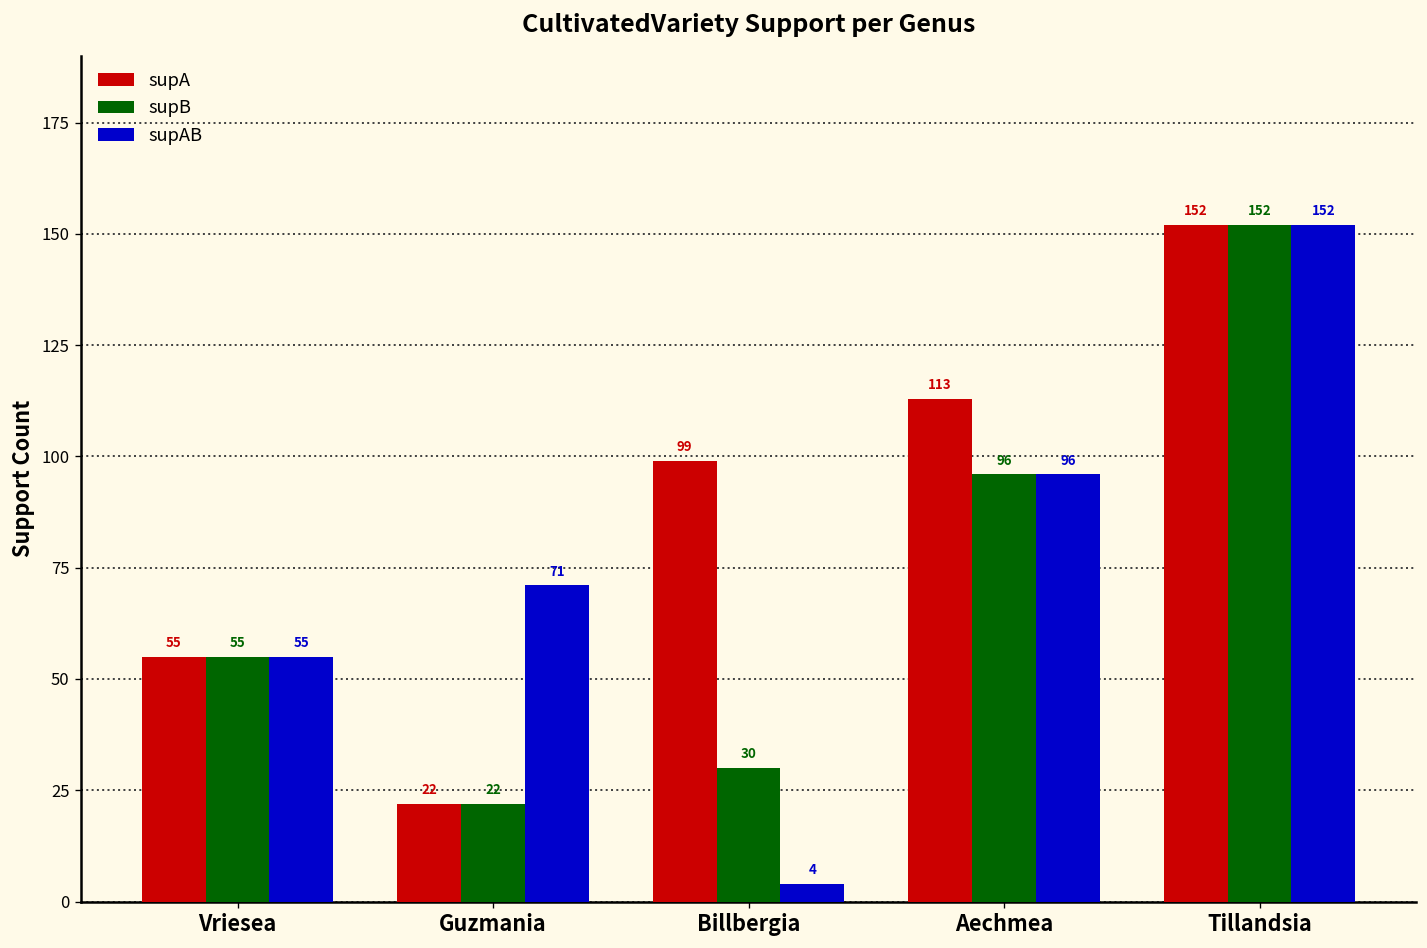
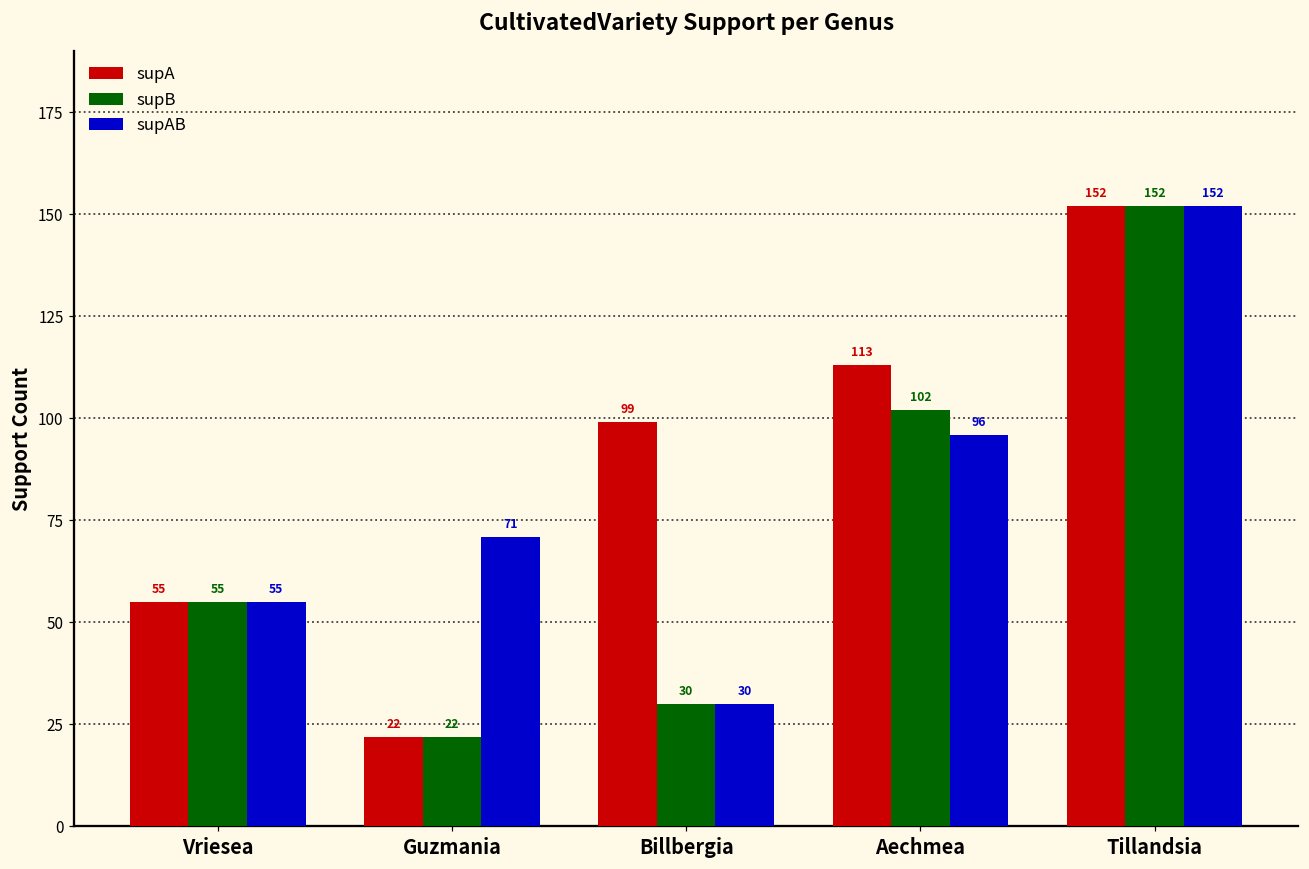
supAB, Billbergia: 4 -> 30
supB, Aechmea: 96 -> 102
